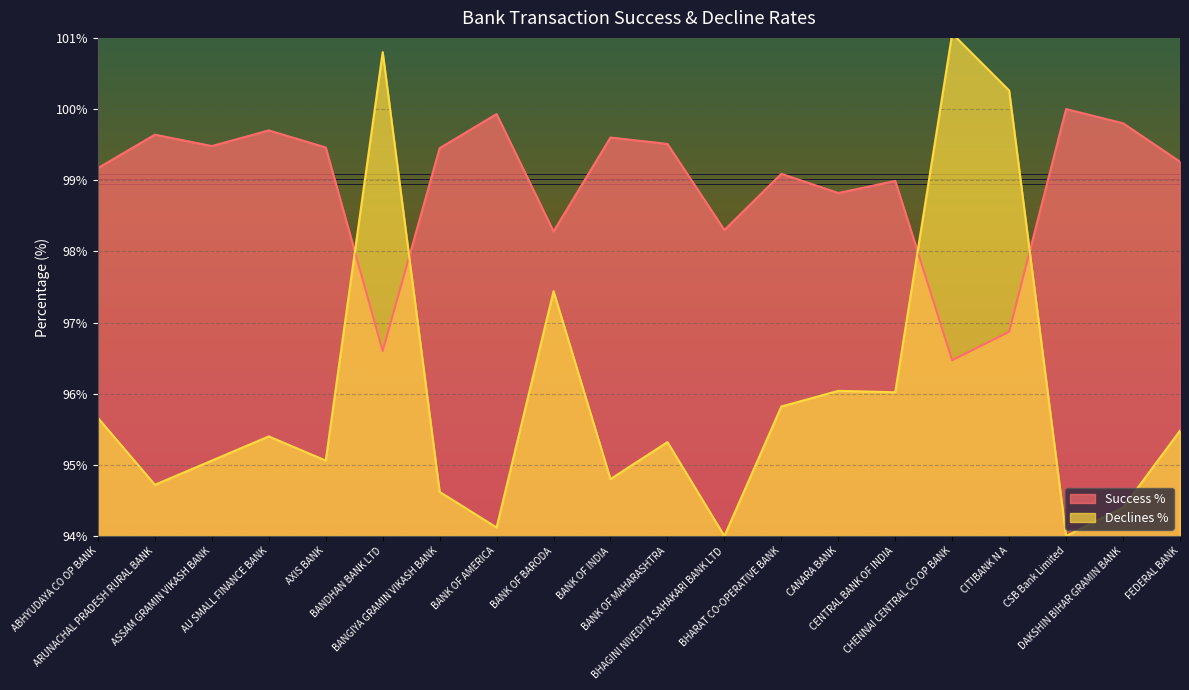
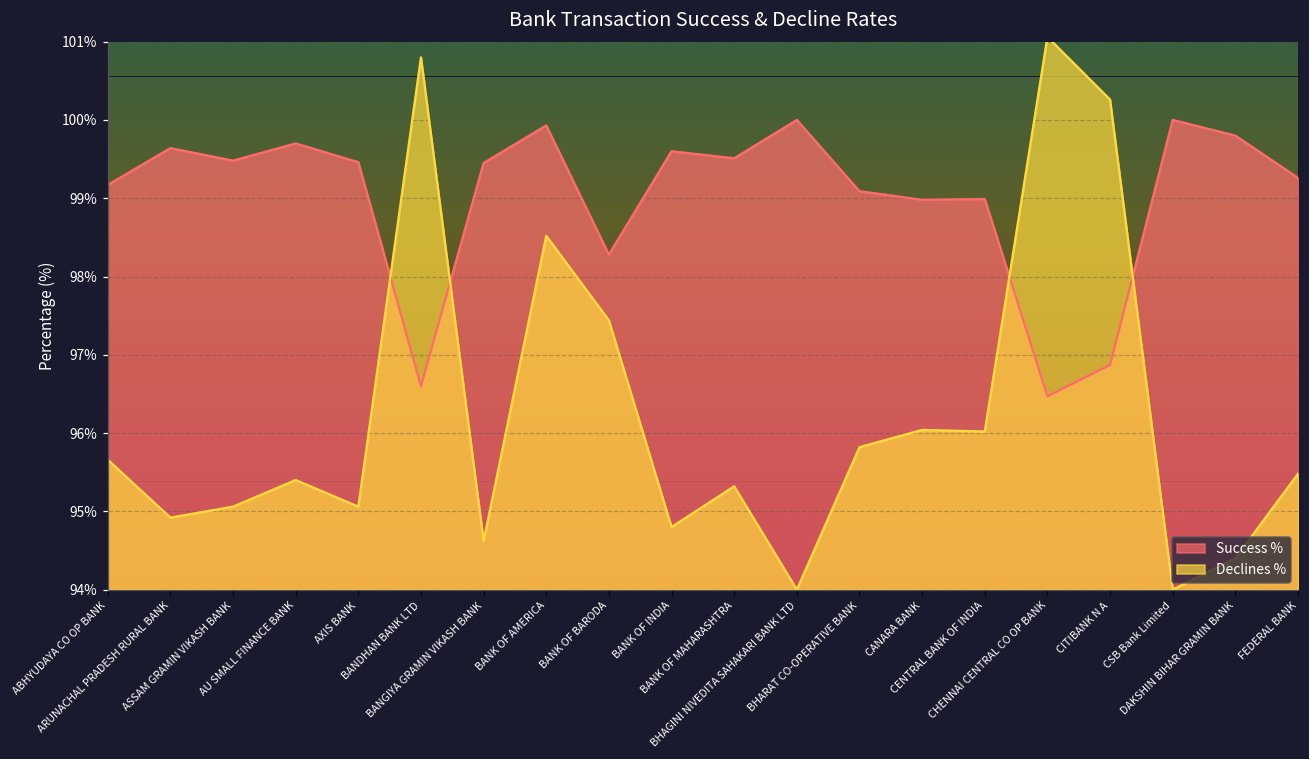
Declines %, ARUNACHAL PRADESH RURAL BANK: 94.7% -> 94.9%
Declines %, BANK OF AMERICA: 94.1% -> 98.5%
Success %, BHAGINI NIVEDITA SAHAKARI BANK LTD: 98.3% -> 100.0%
Success %, CANARA BANK: 98.8% -> 99.0%
